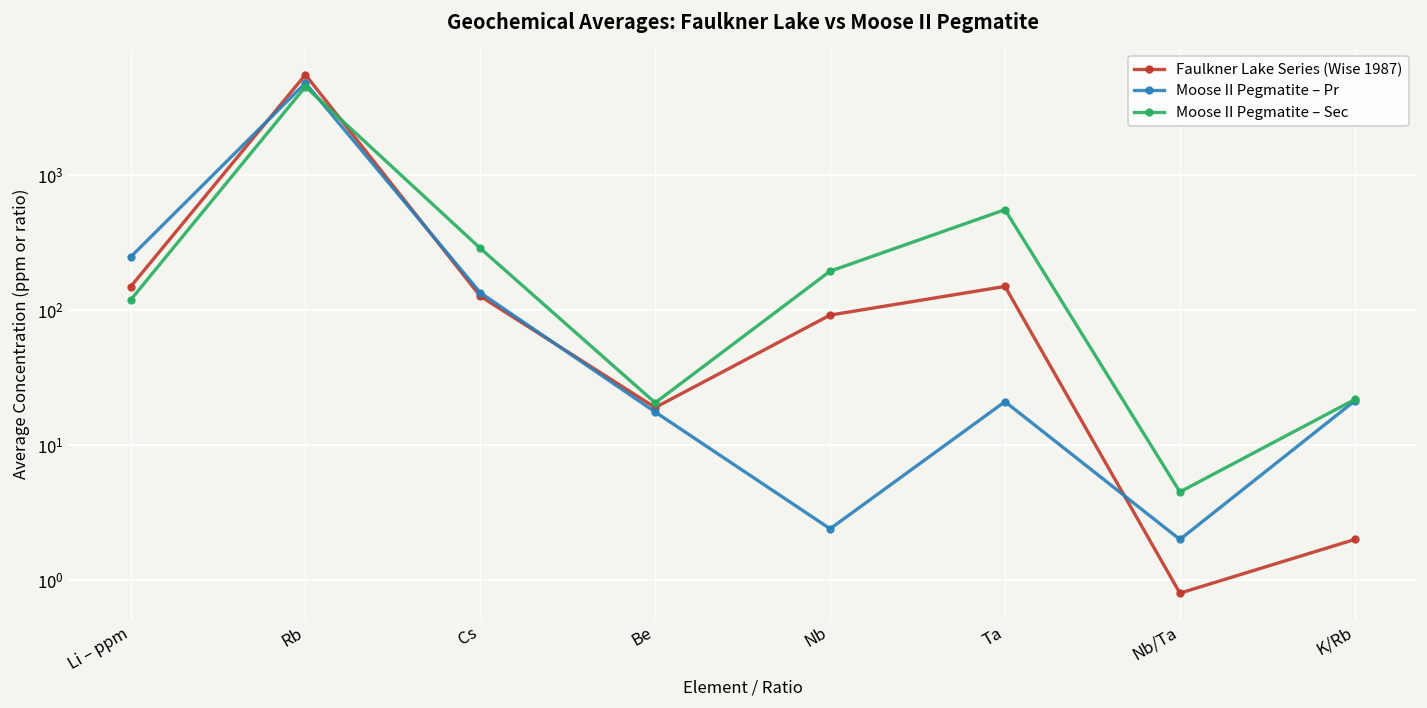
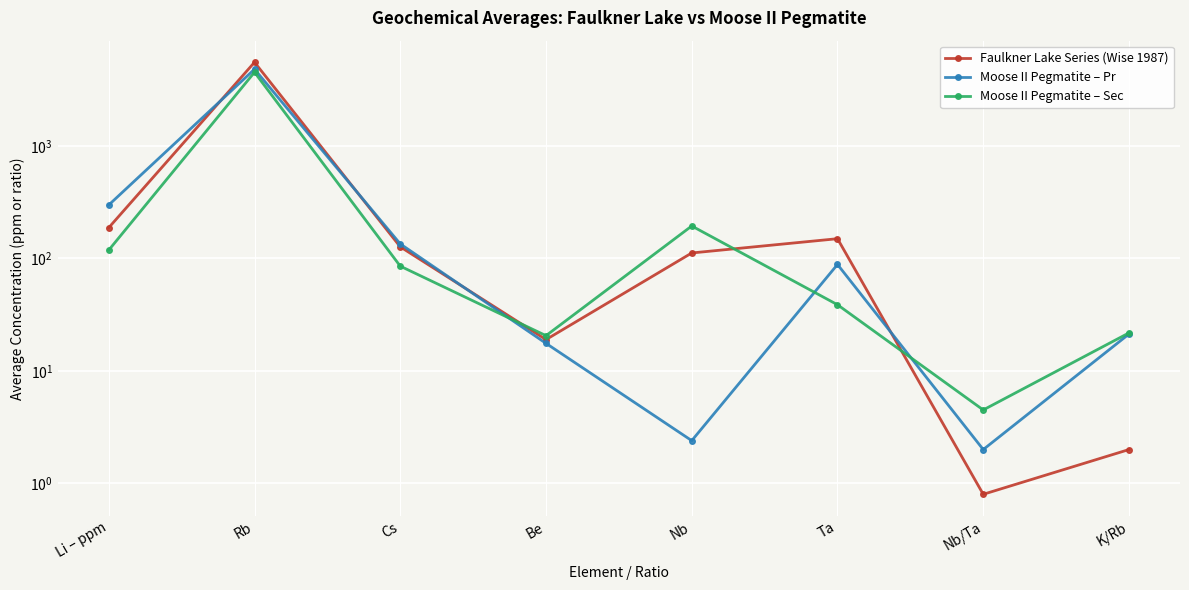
Faulkner Lake Series (Wise 1987), Li – ppm: 150 -> 190
Moose II Pegmatite – Pr, Li – ppm: 250 -> 300
Moose II Pegmatite – Sec, Cs: 290 -> 90
Faulkner Lake Series (Wise 1987), Nb: 90 -> 110
Moose II Pegmatite – Pr, Ta: 21 -> 90
Moose II Pegmatite – Sec, Ta: 600 -> 39
